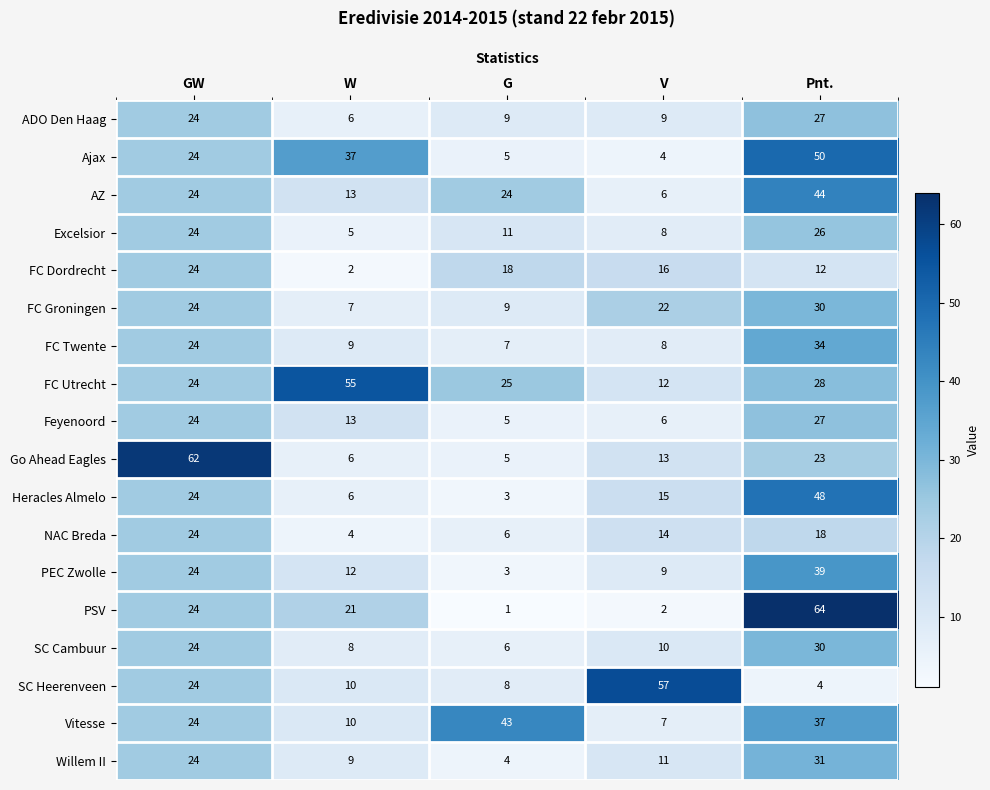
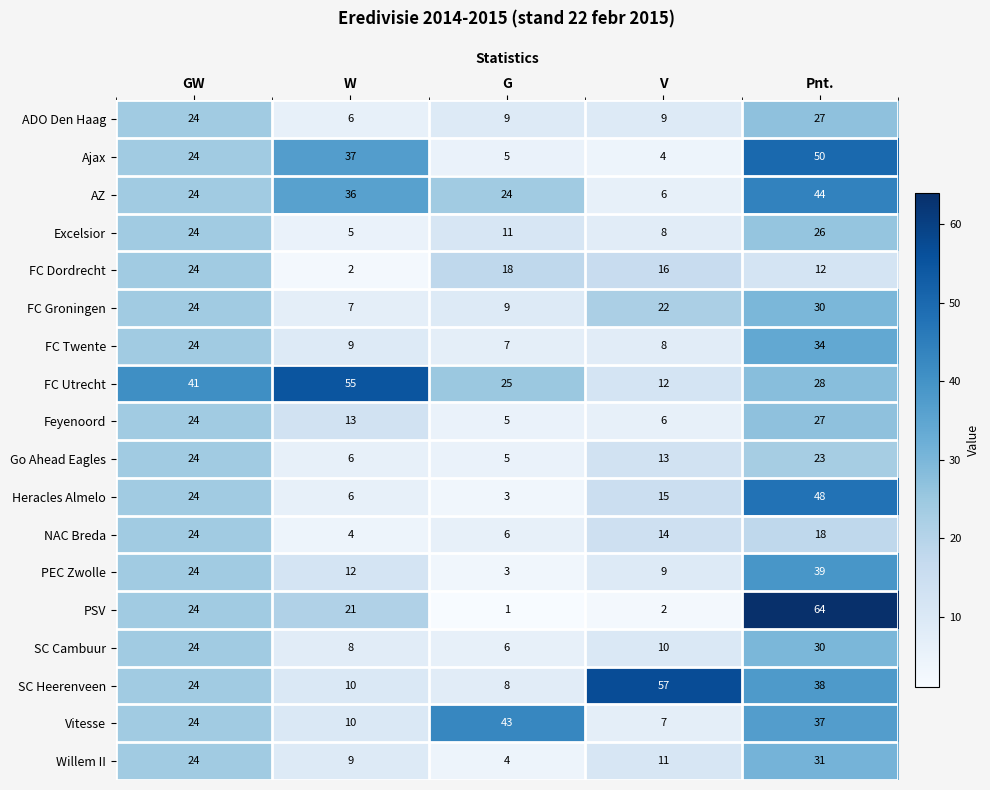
AZ, W: 13 -> 36
FC Utrecht, GW: 24 -> 41
Go Ahead Eagles, GW: 62 -> 24
SC Heerenveen, Pnt.: 4 -> 38
